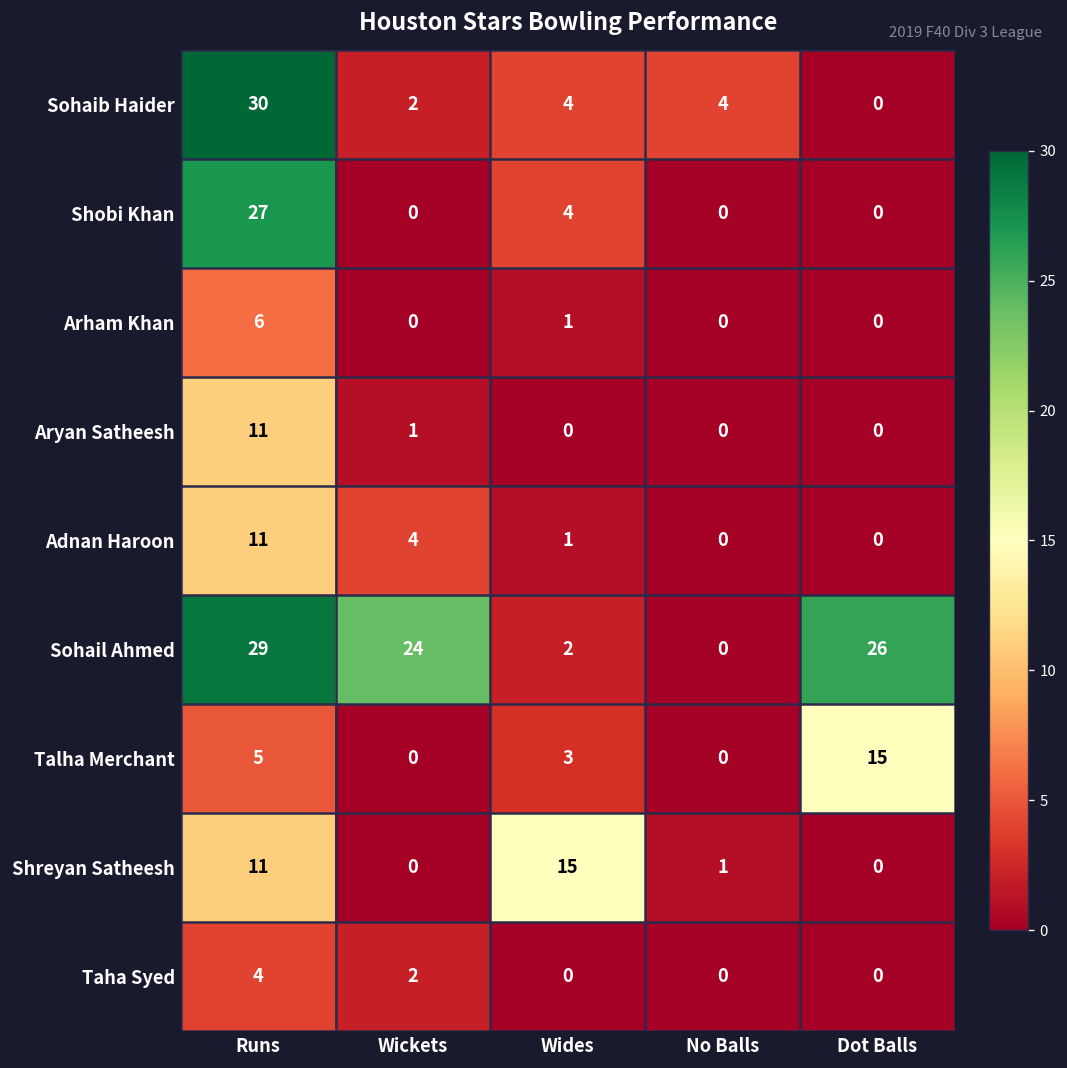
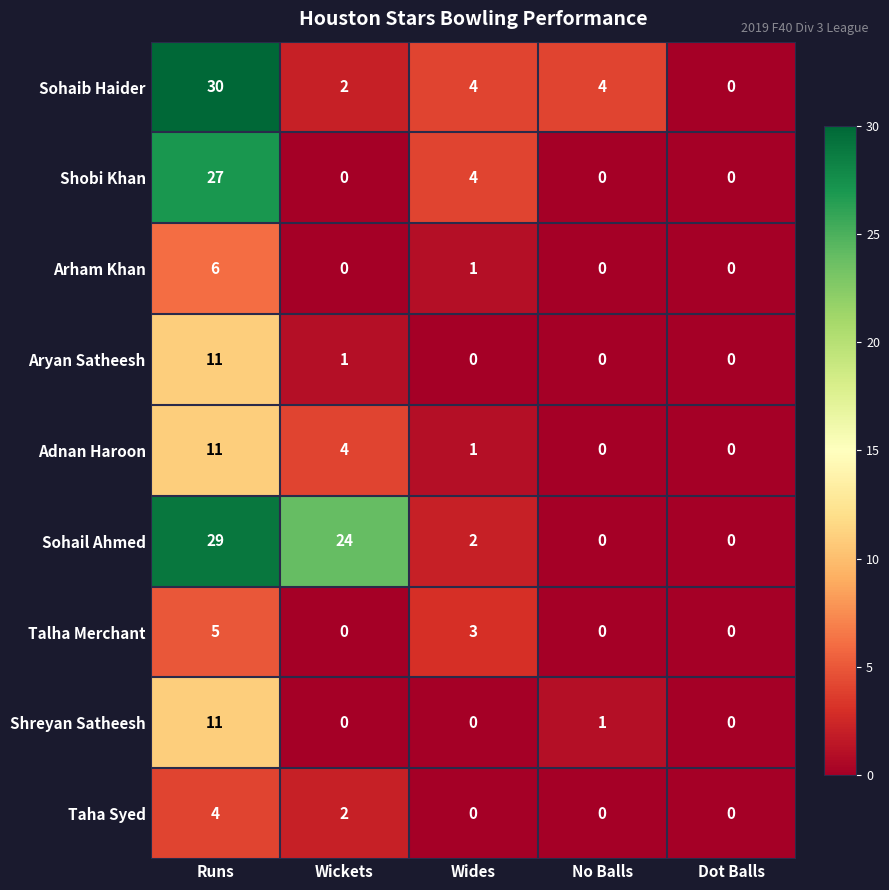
Sohail Ahmed, Dot Balls: 26 -> 0
Talha Merchant, Dot Balls: 15 -> 0
Shreyan Satheesh, Wides: 15 -> 0
